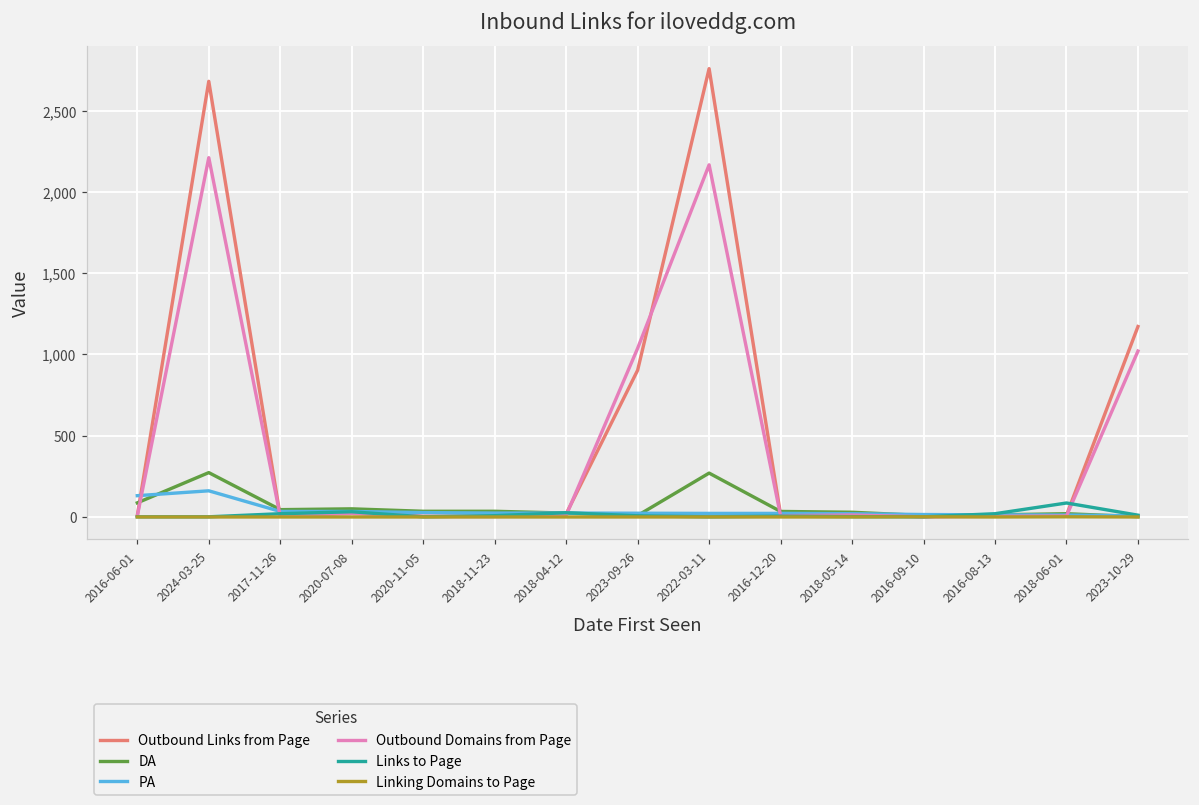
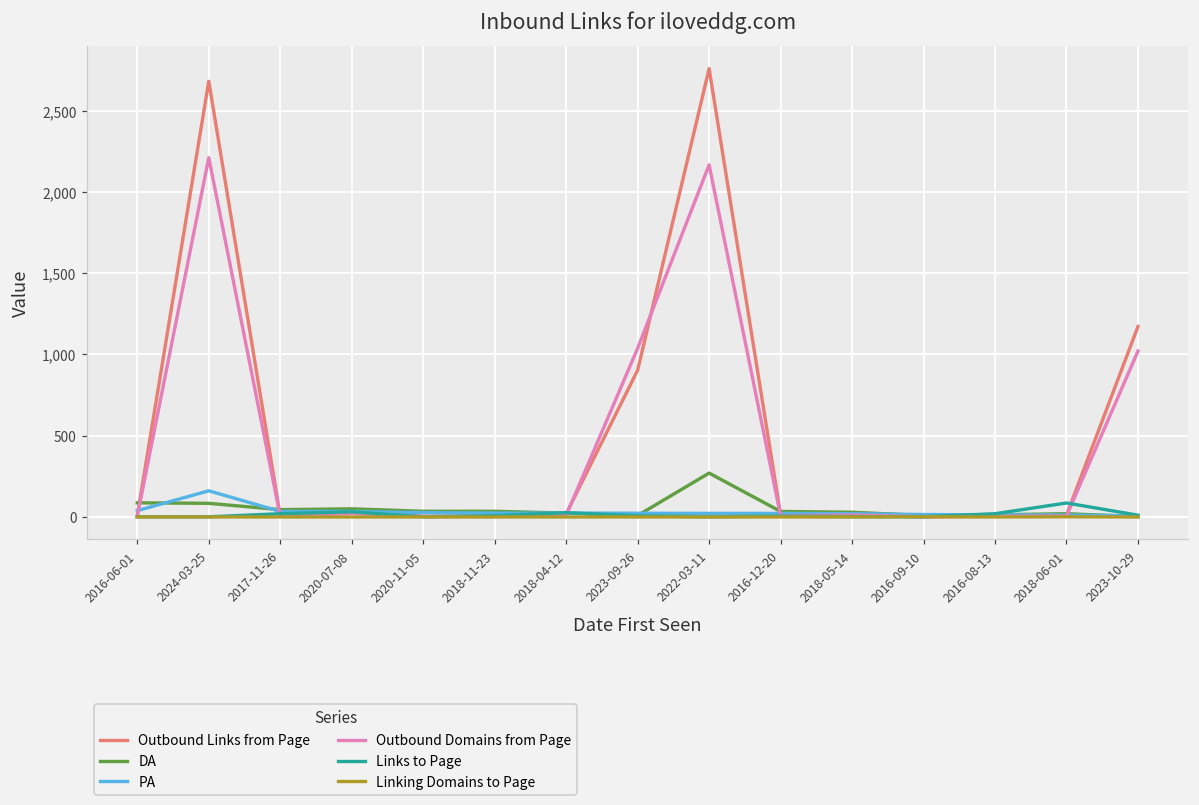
PA, 2016-06-01: 130 -> 40
DA, 2024-03-25: 270 -> 80
